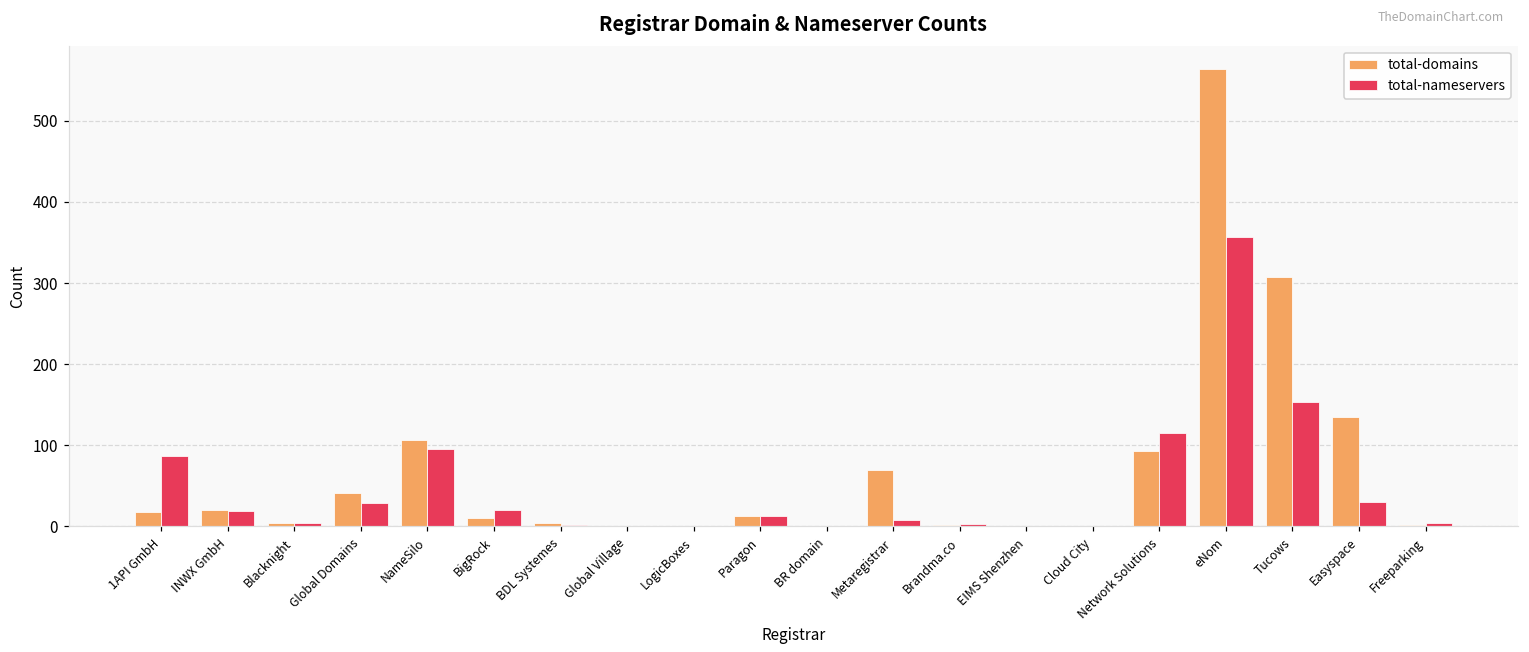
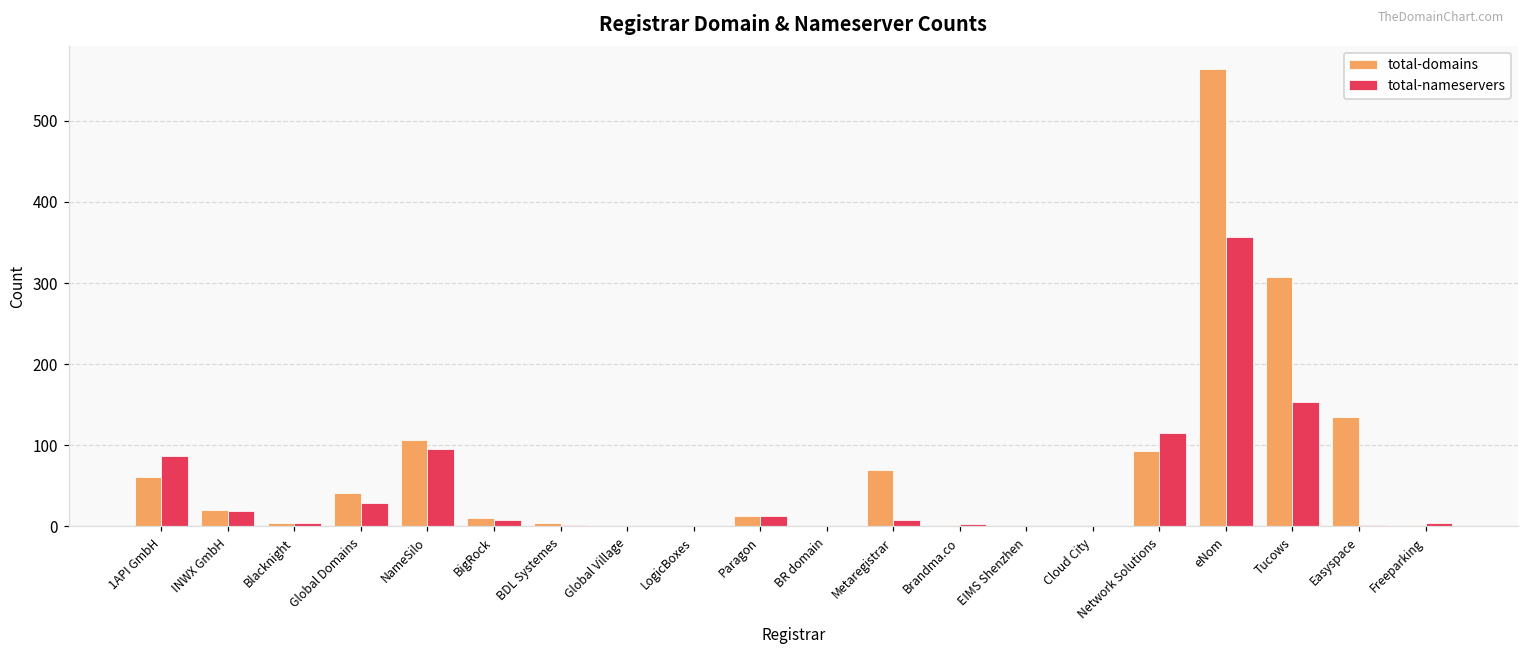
total-domains, 1API GmbH: 20 -> 60
total-nameservers, BigRock: 20 -> 10
total-nameservers, Easyspace: 30 -> 0
